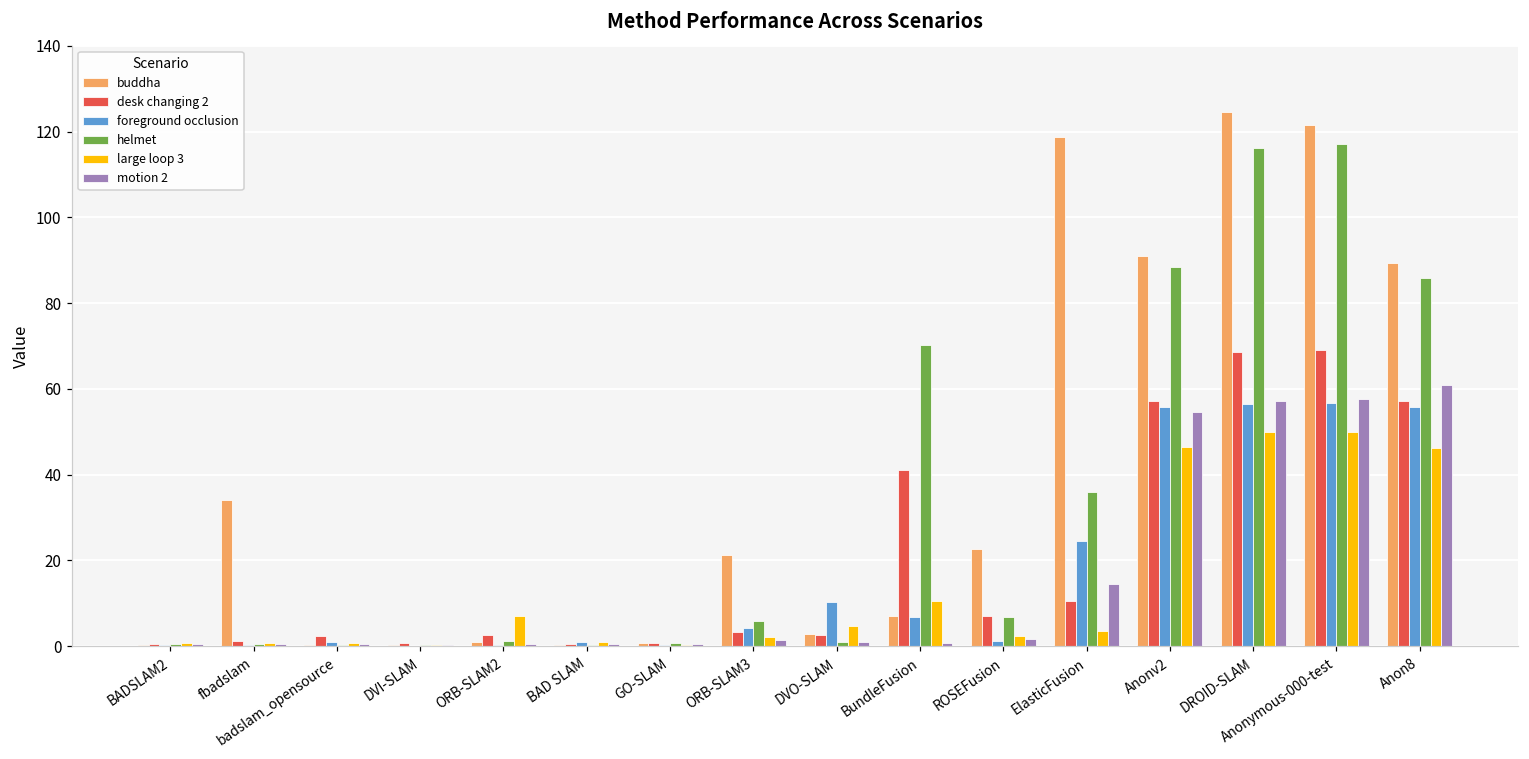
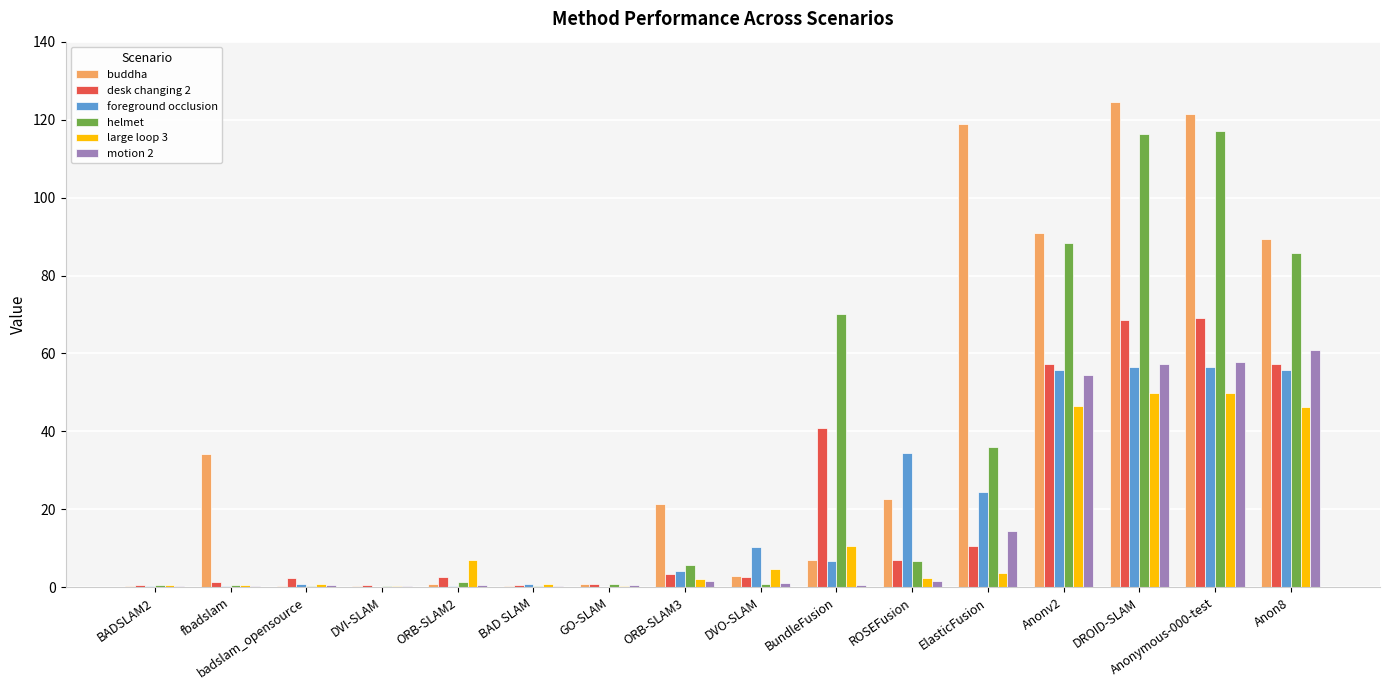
foreground occlusion, ROSEFusion: 1 -> 34
